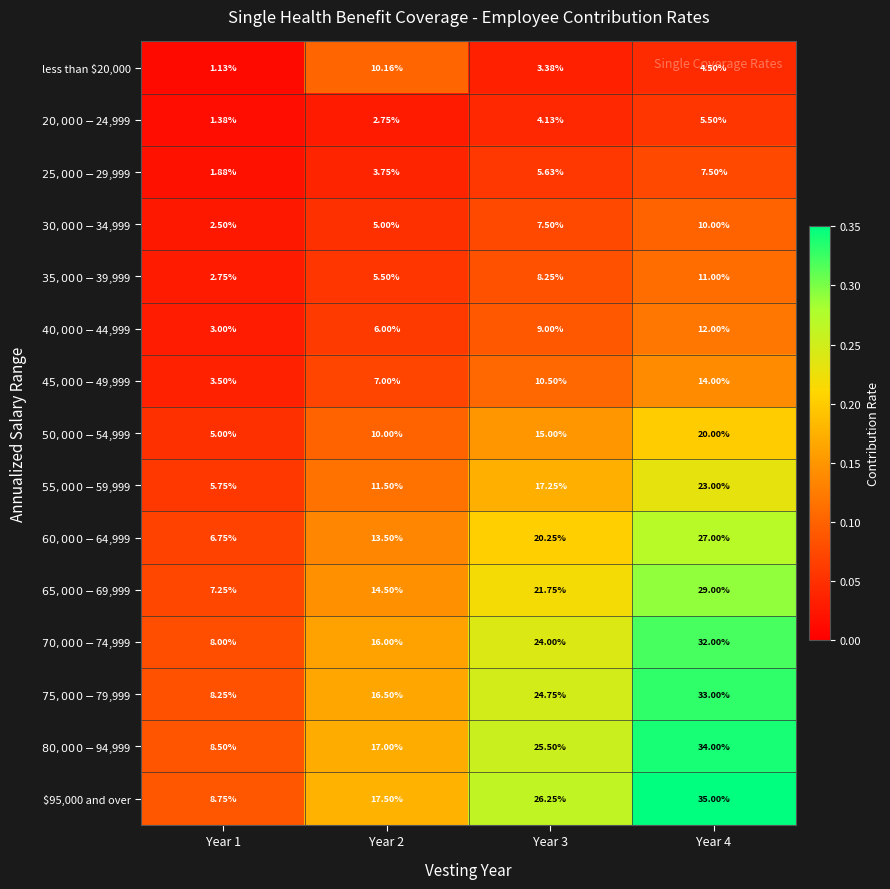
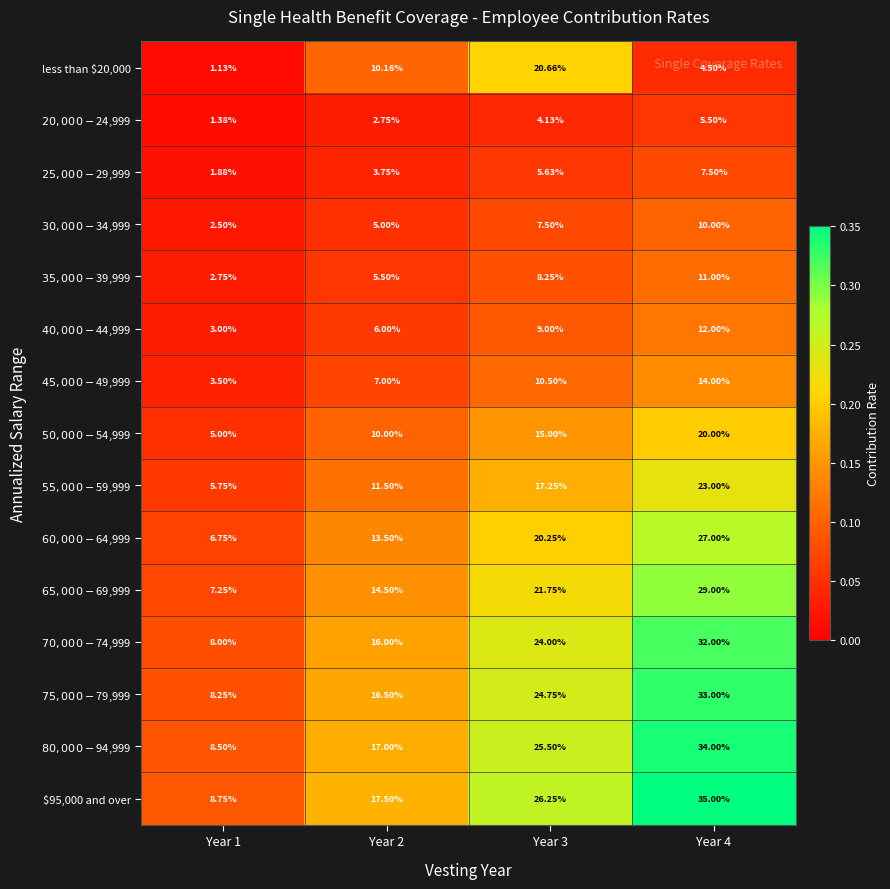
less than $20,000, Year 3: 3.38% -> 20.66%
